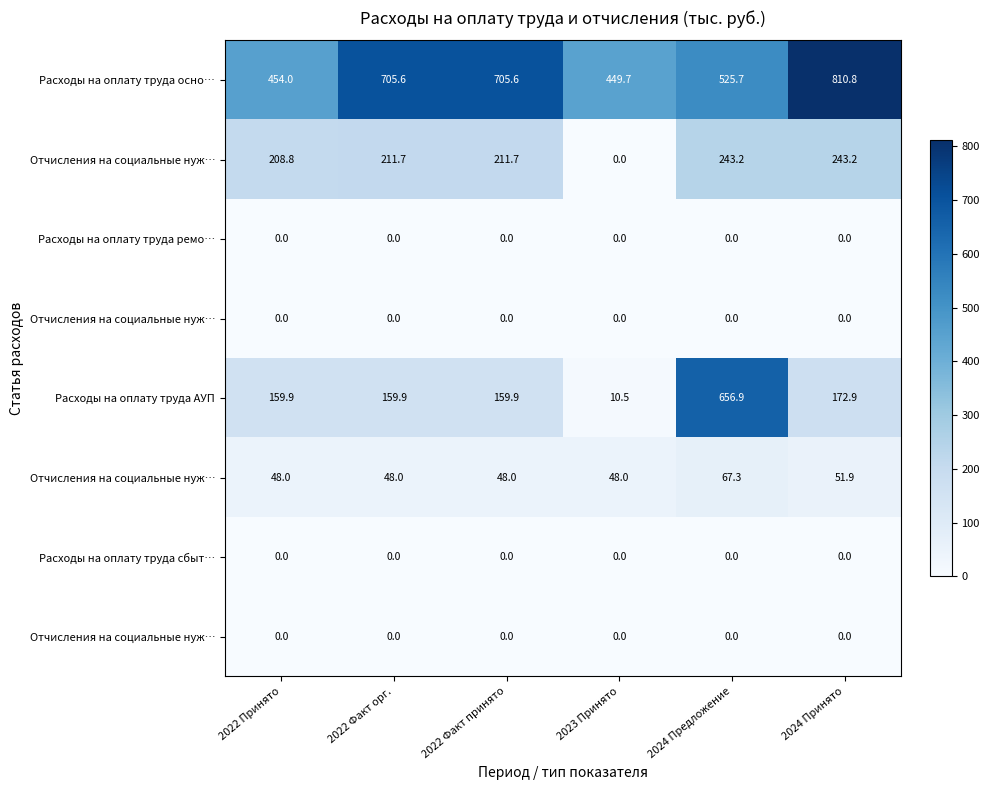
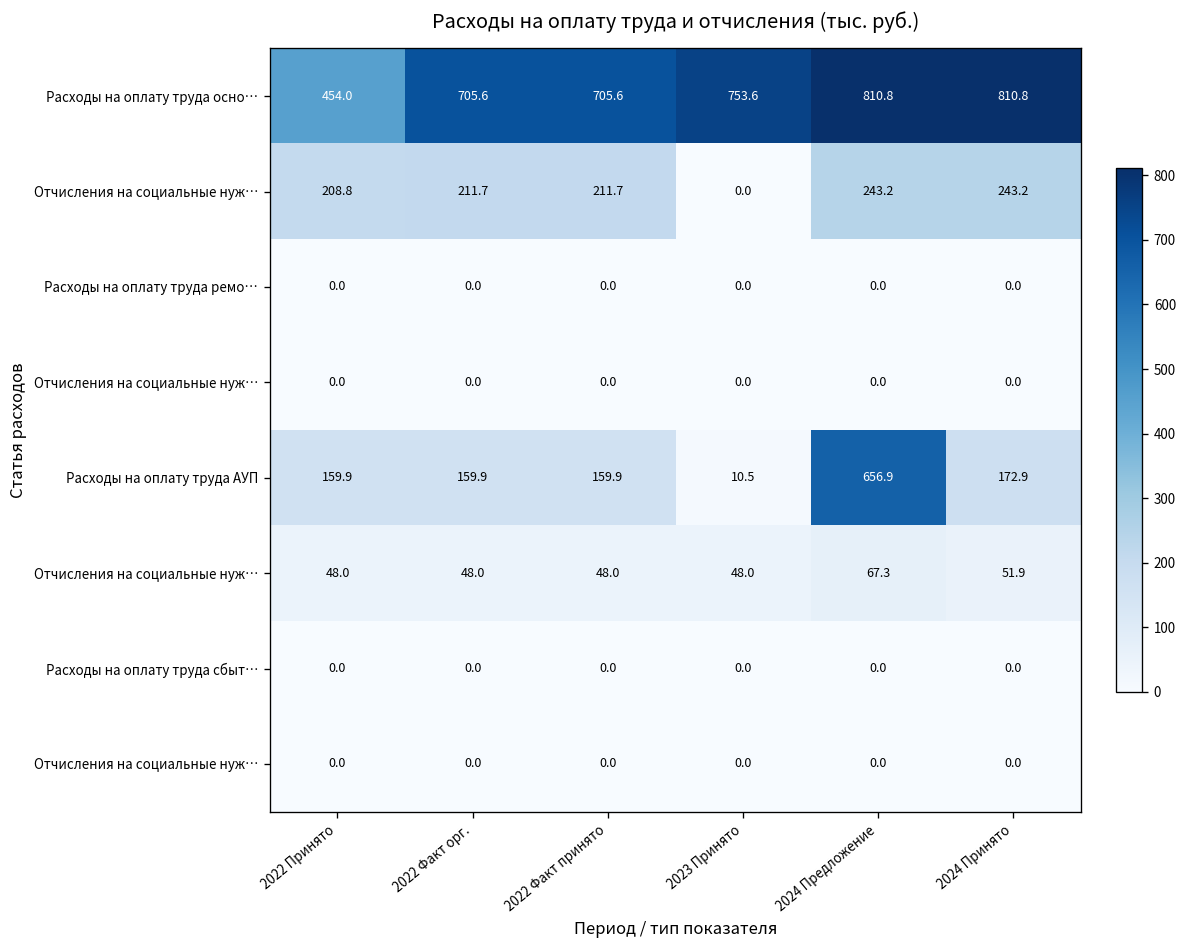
Расходы на оплату труда осно…, 2023 Принято: 449.7 -> 753.6
Расходы на оплату труда осно…, 2024 Предложение: 525.7 -> 810.8
